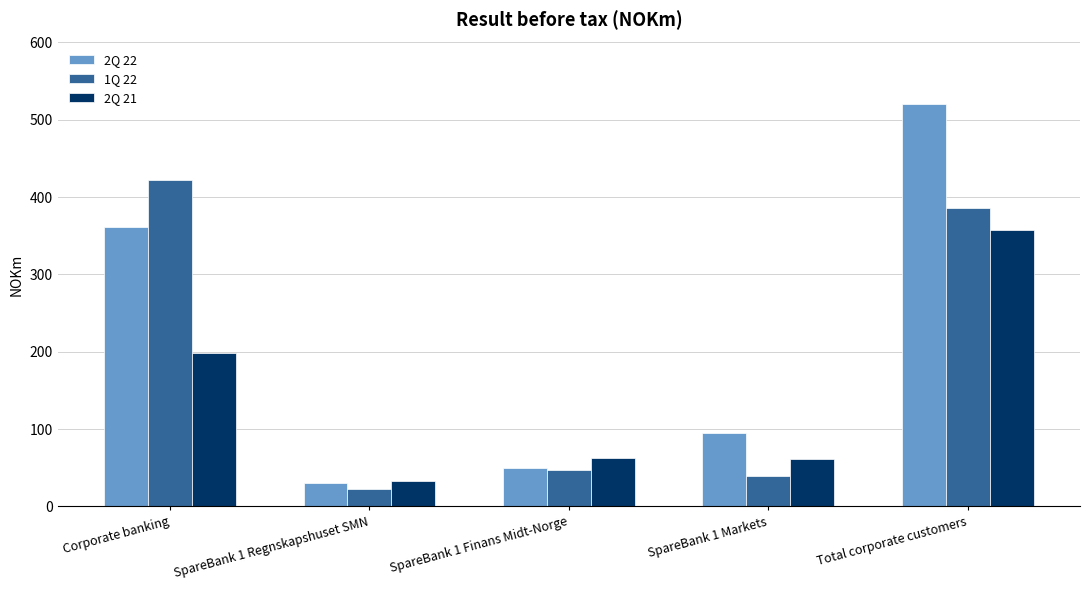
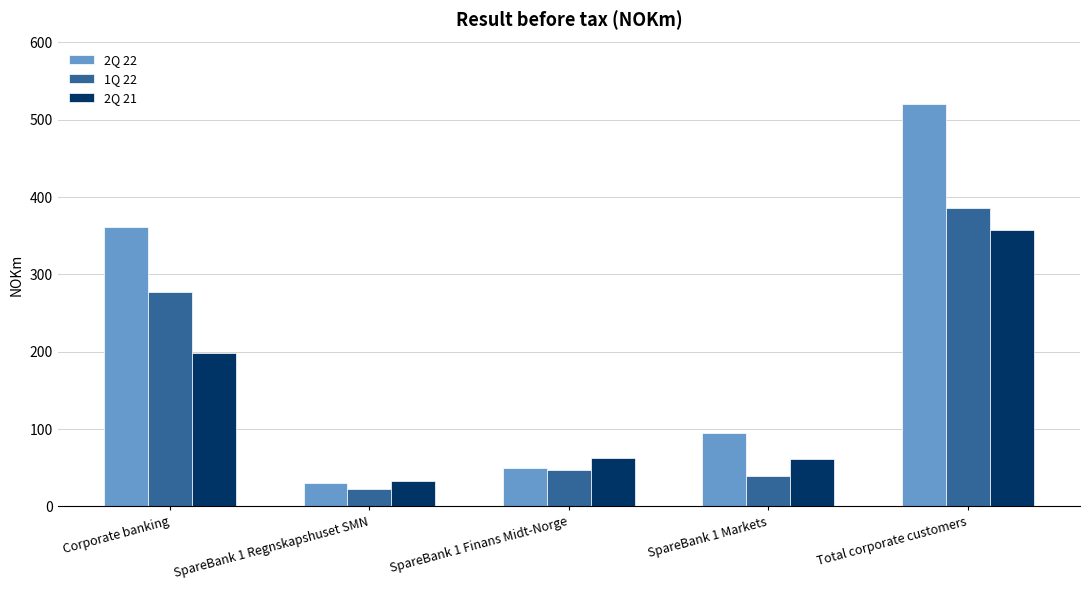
1Q 22, Corporate banking: 420 -> 280
